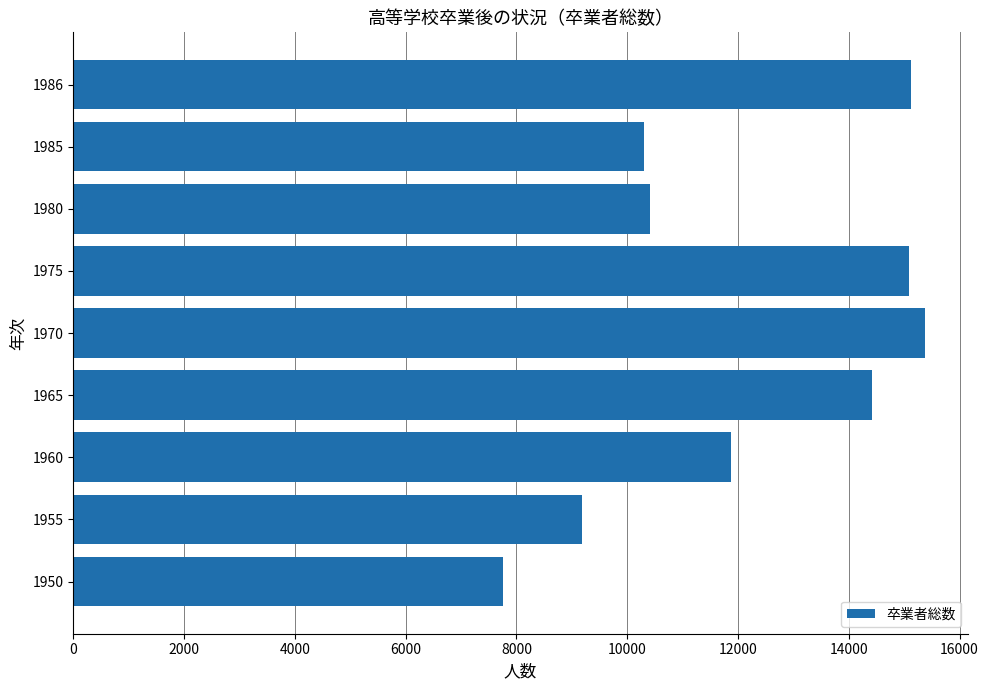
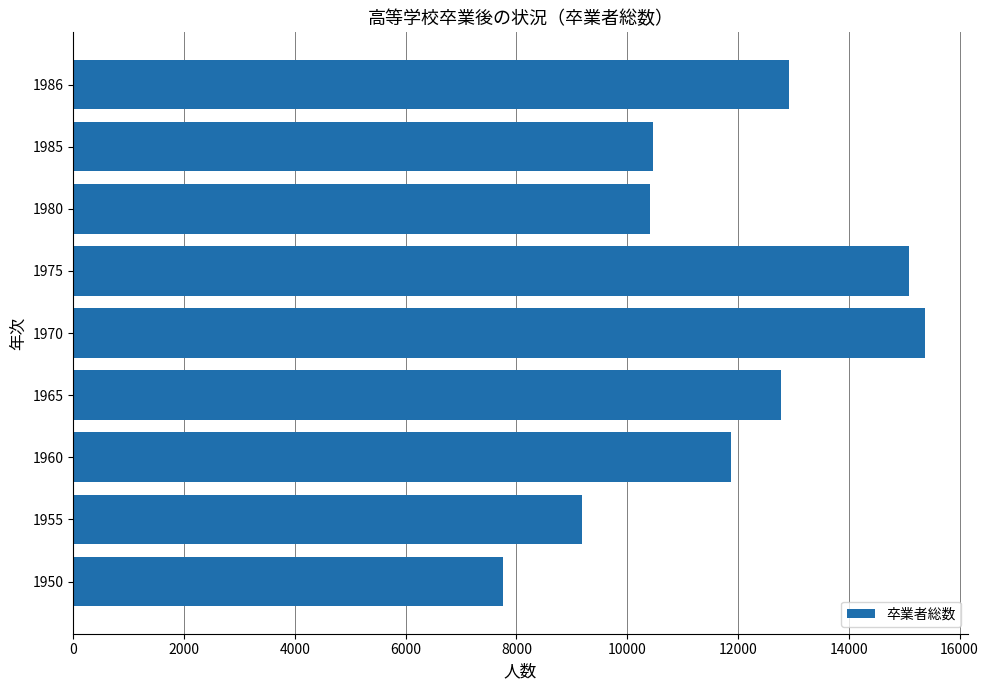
1986: 15100 -> 12900
1985: 10300 -> 10500
1965: 14400 -> 12800
